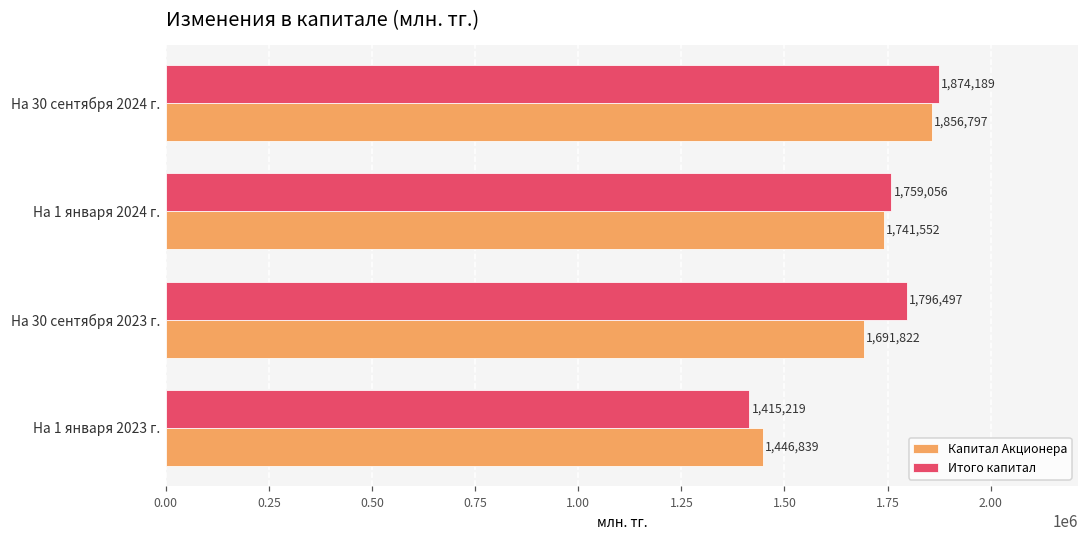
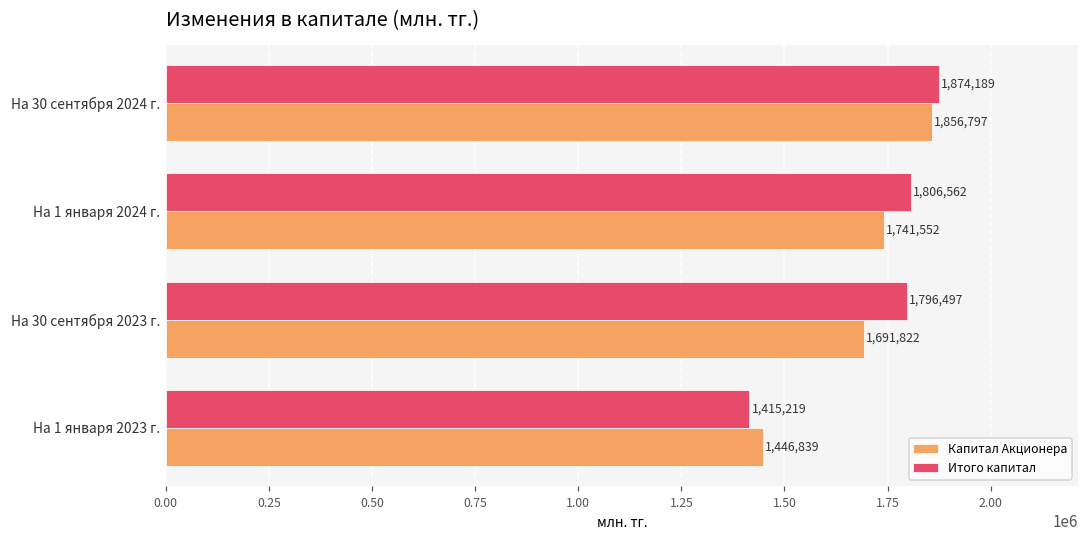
Итого капитал, На 1 января 2024 г.: 1,759,056 -> 1,806,562
